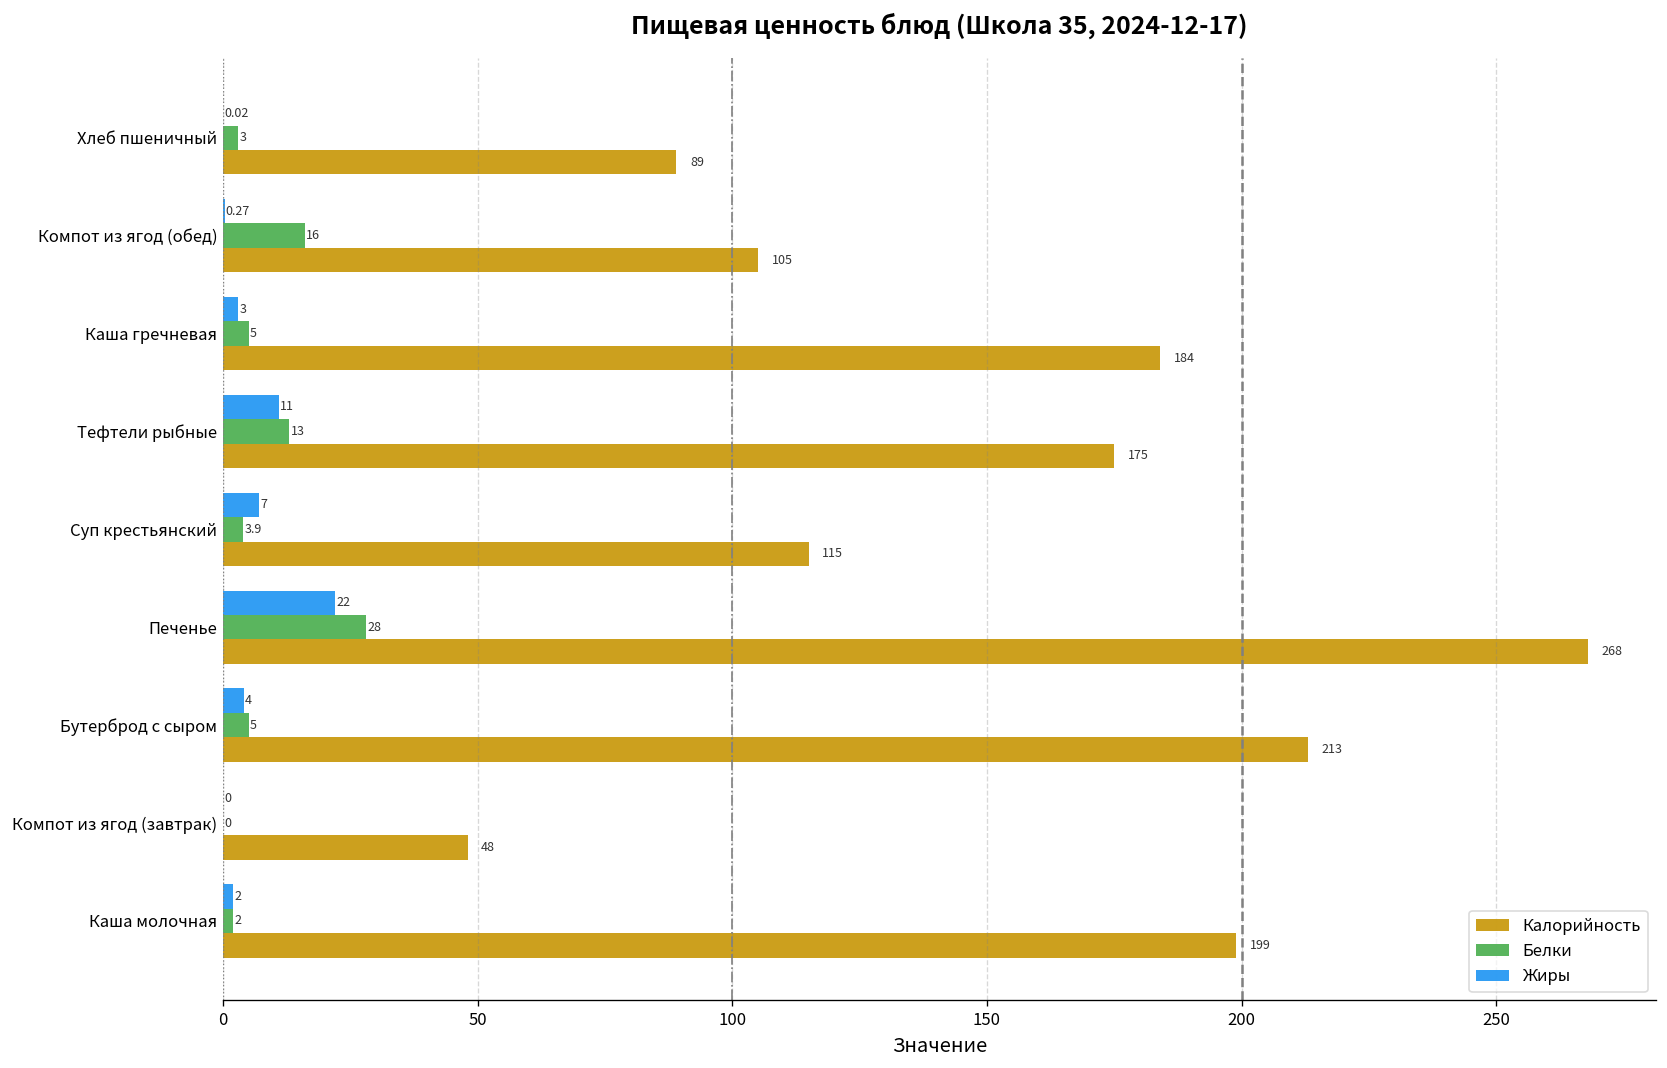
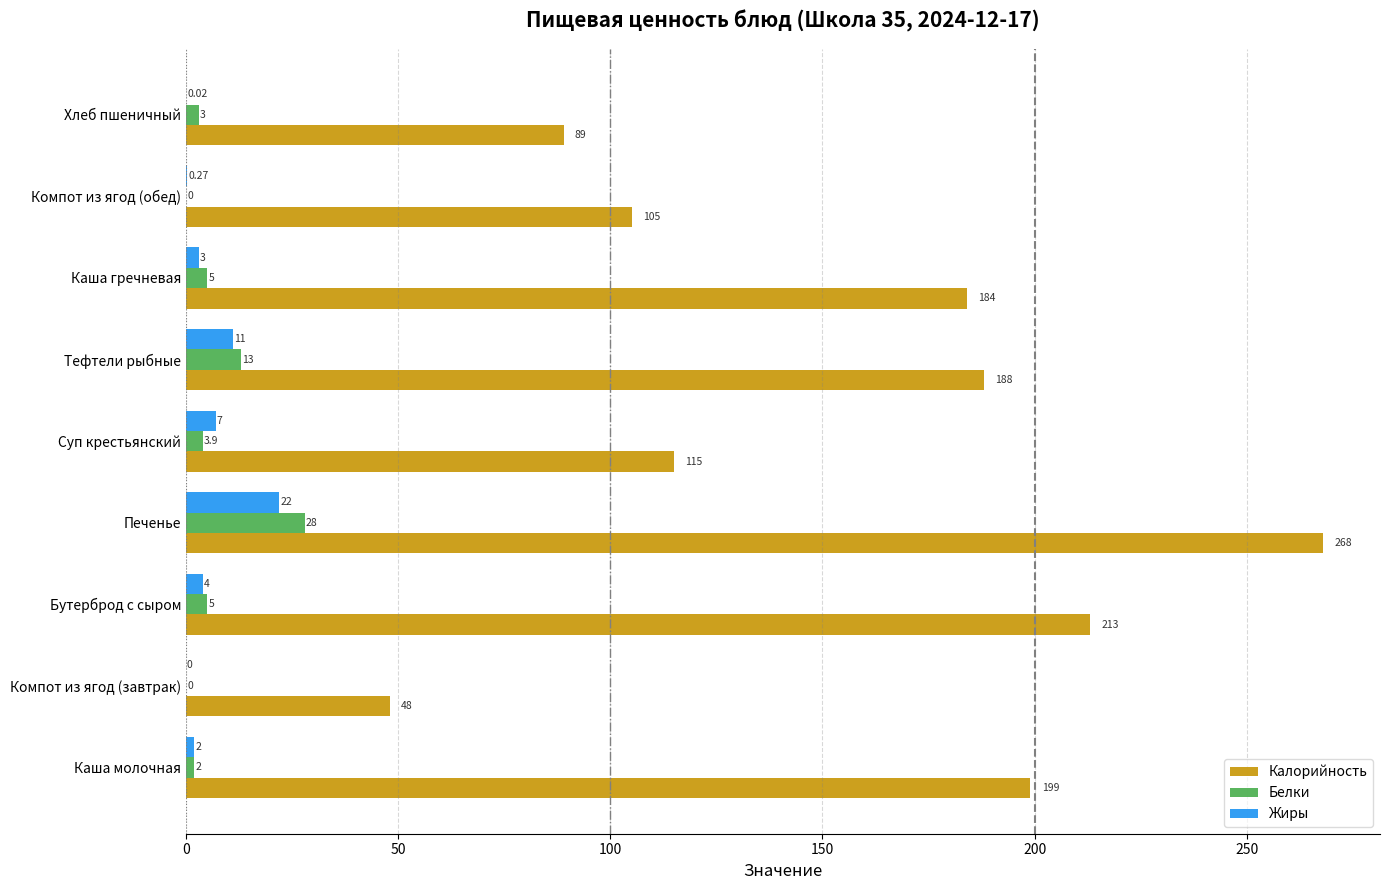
Белки, Компот из ягод (обед): 16 -> 0
Калорийность, Тефтели рыбные: 175 -> 188
